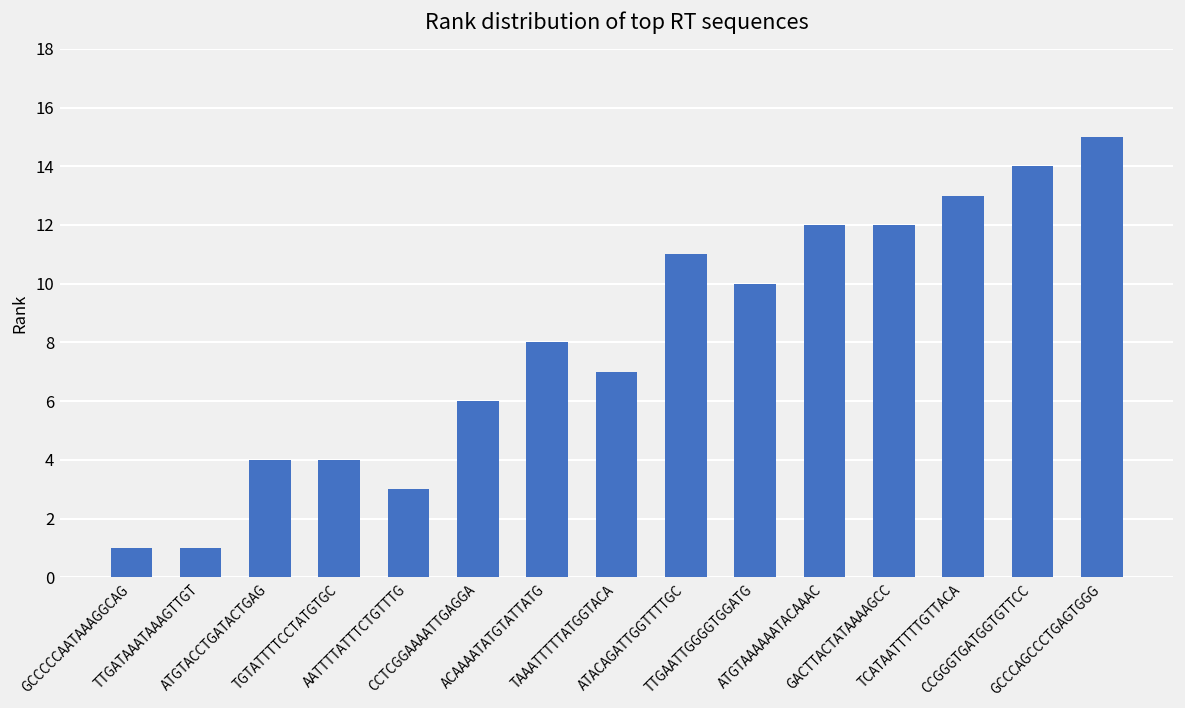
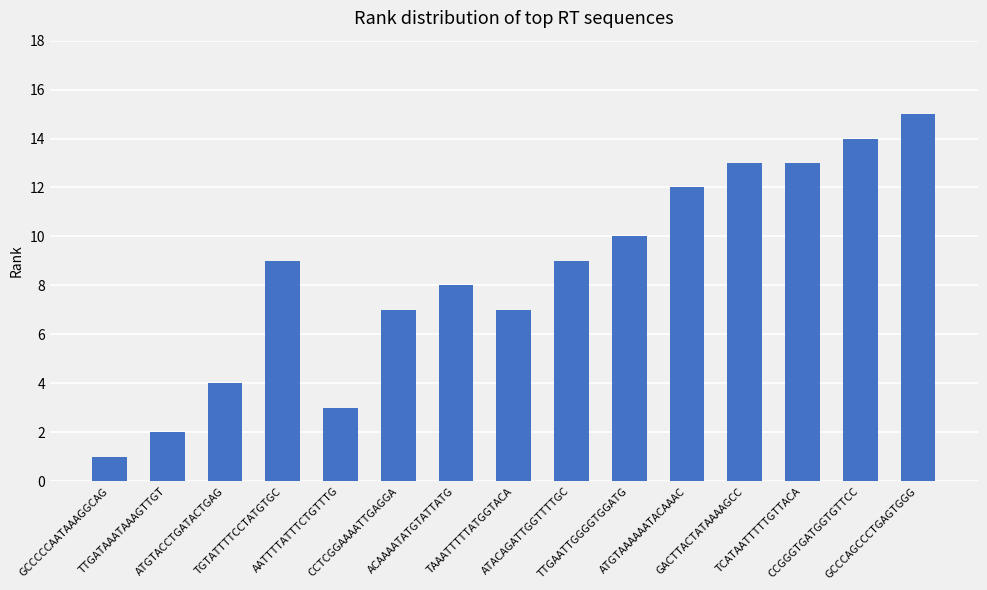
TTGATAAATAAAGTTGT: 1 -> 2
TGTATTTTCCTATGTGC: 4 -> 9
CCTCGGAAAATTGAGGA: 6 -> 7
ATACAGATTGGTTTTGC: 11 -> 9
GACTTACTATAAAAGCC: 12 -> 13
